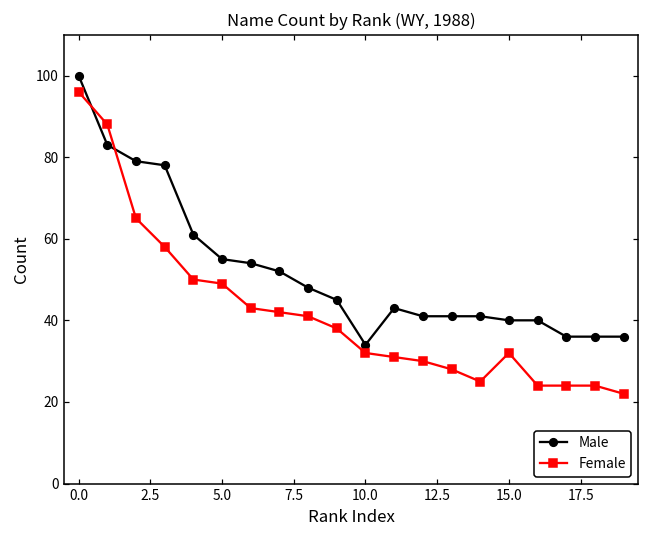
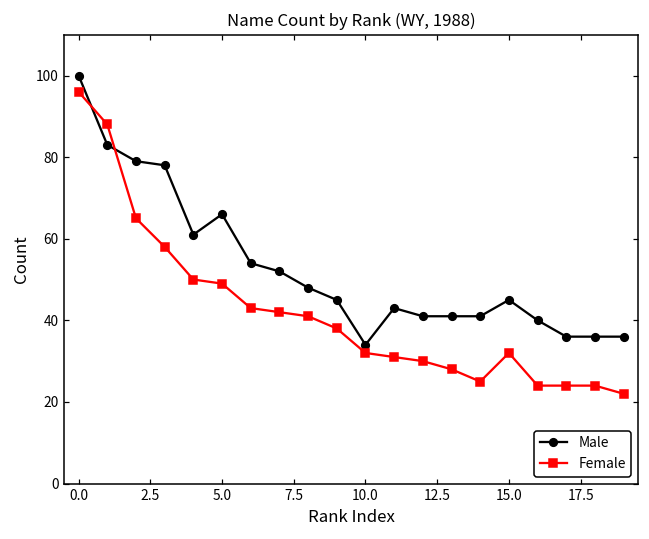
Male, 5.0: 55 -> 66
Male, 15.0: 40 -> 45
